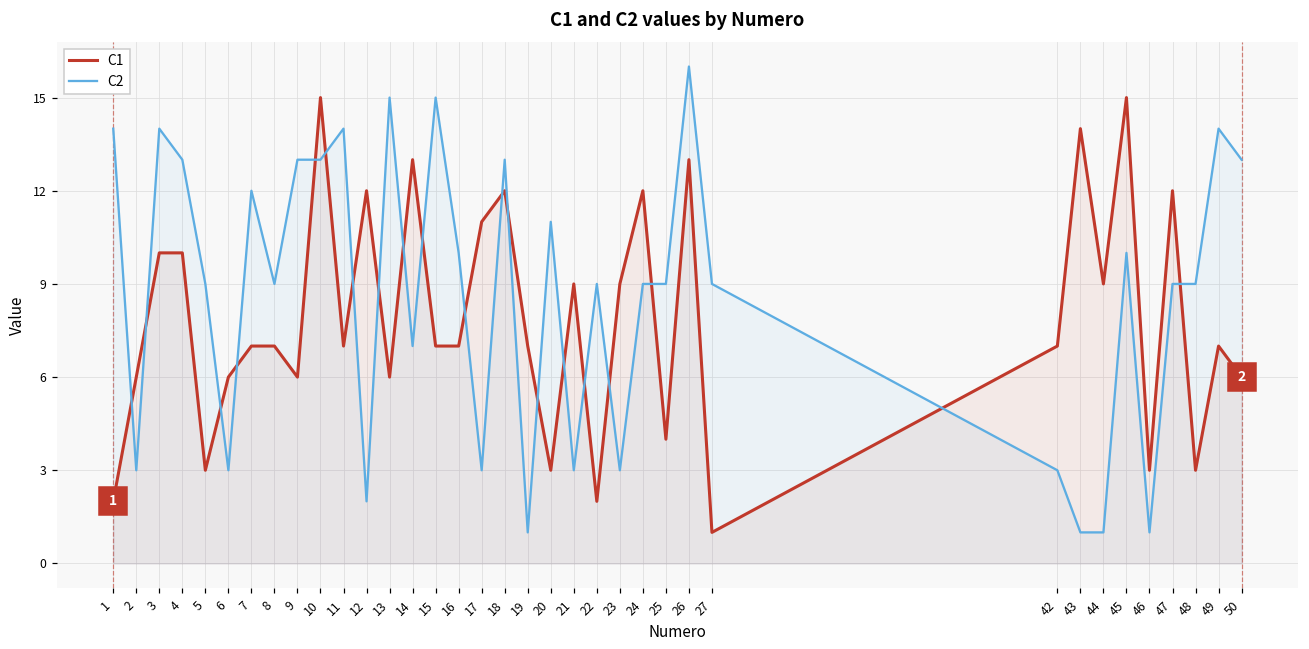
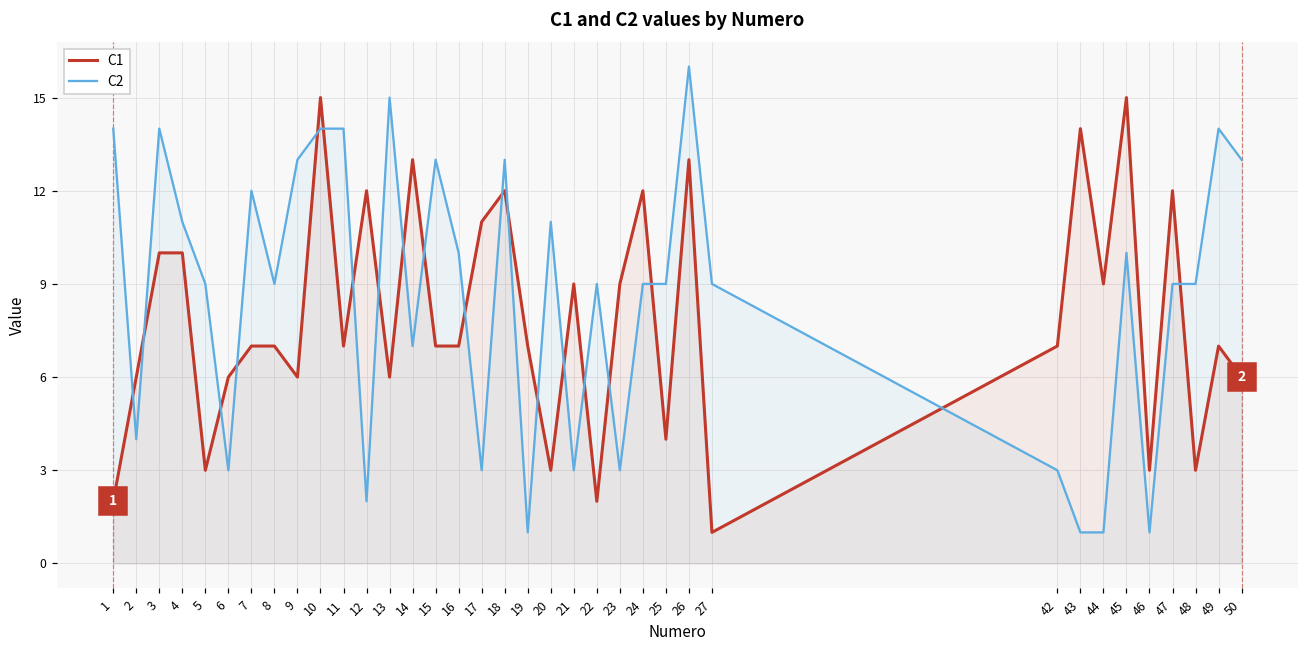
C2, 2: 3 -> 4
C2, 4: 13 -> 11
C2, 10: 13 -> 14
C2, 15: 15 -> 13
